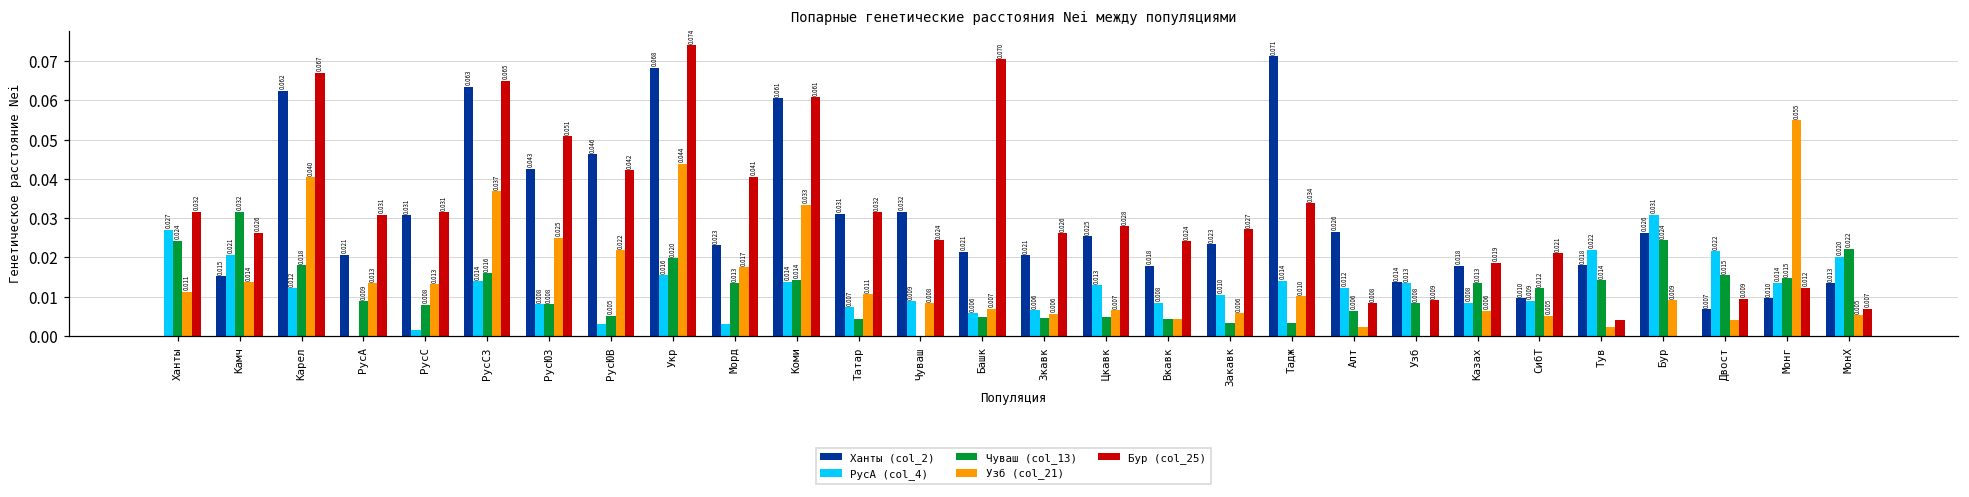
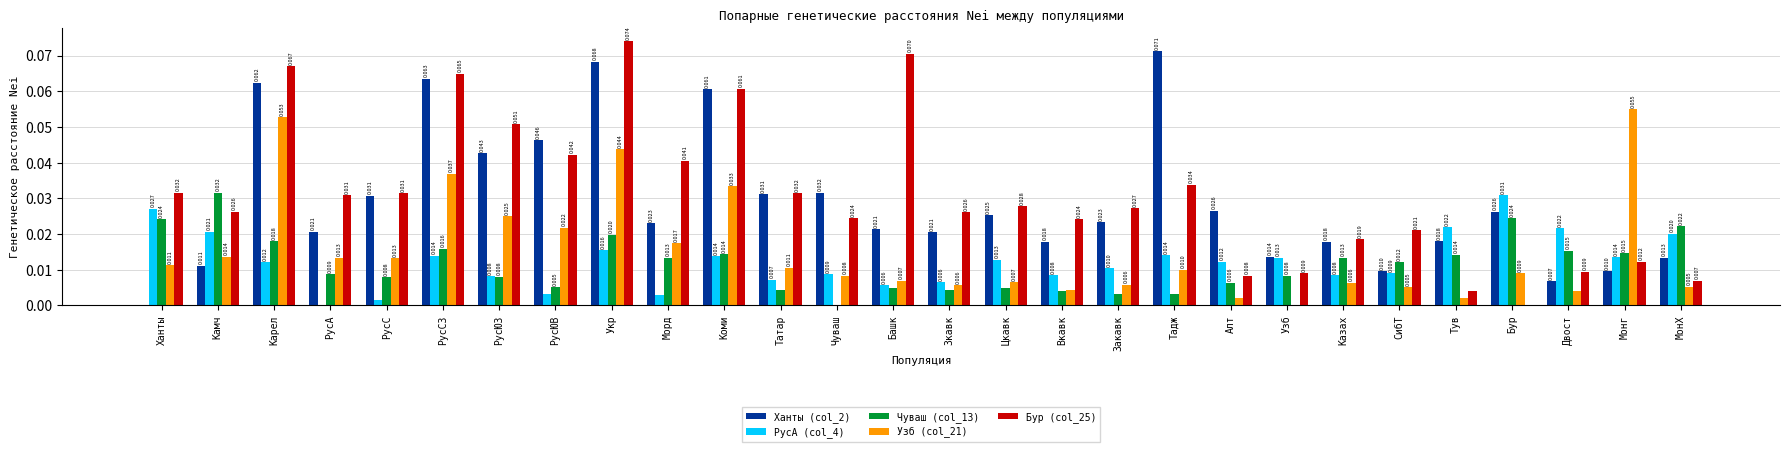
Ханты (col_2), Камч: 0.015 -> 0.011
Узб (col_21), Карел: 0.040 -> 0.053
